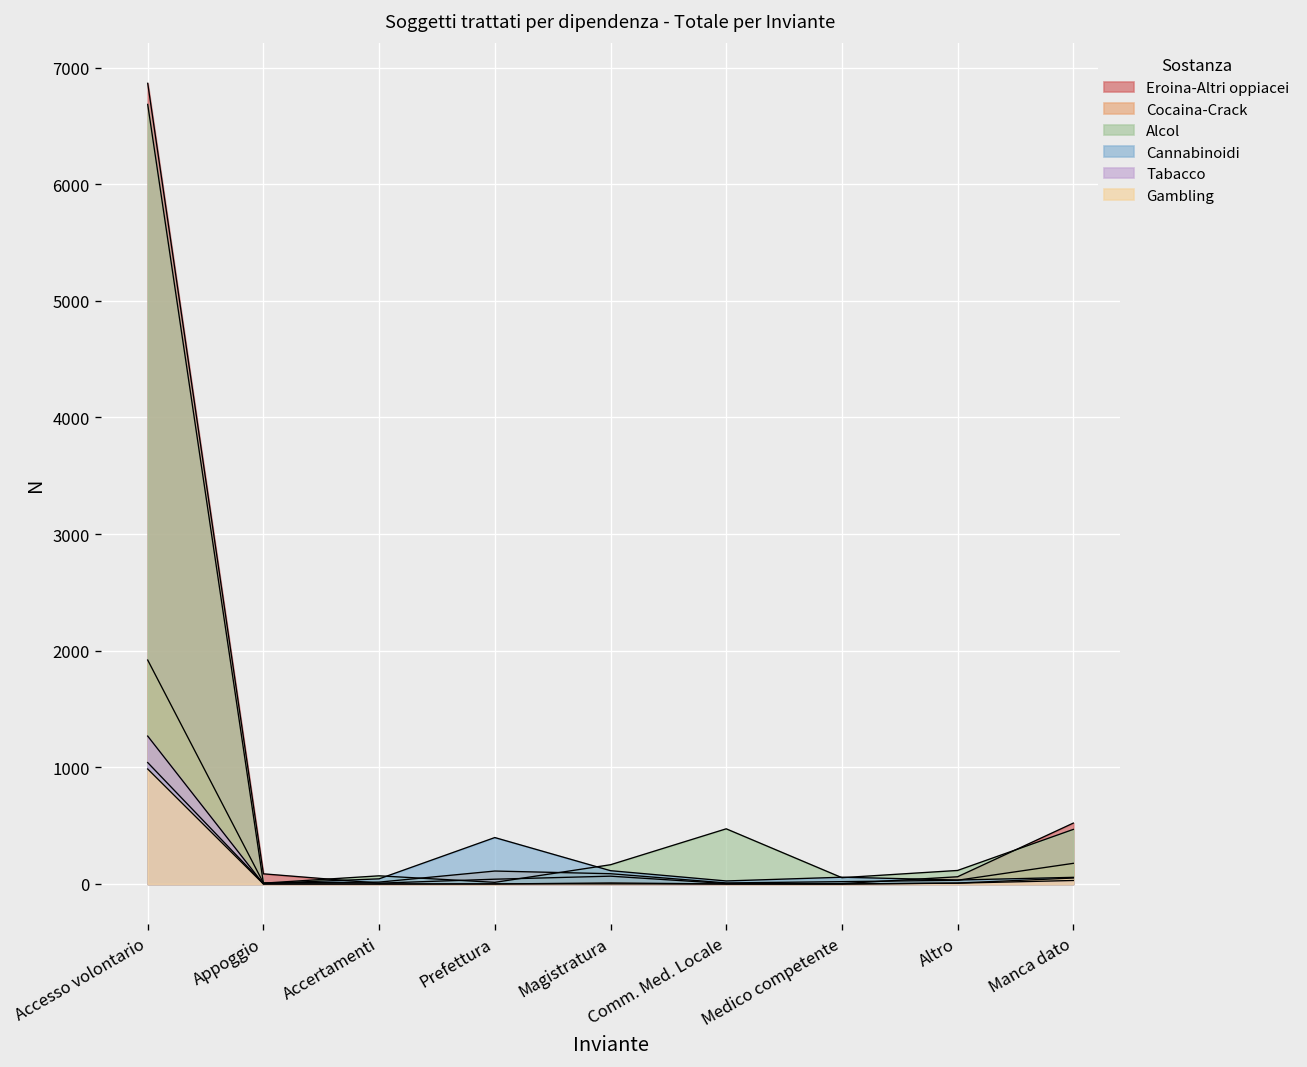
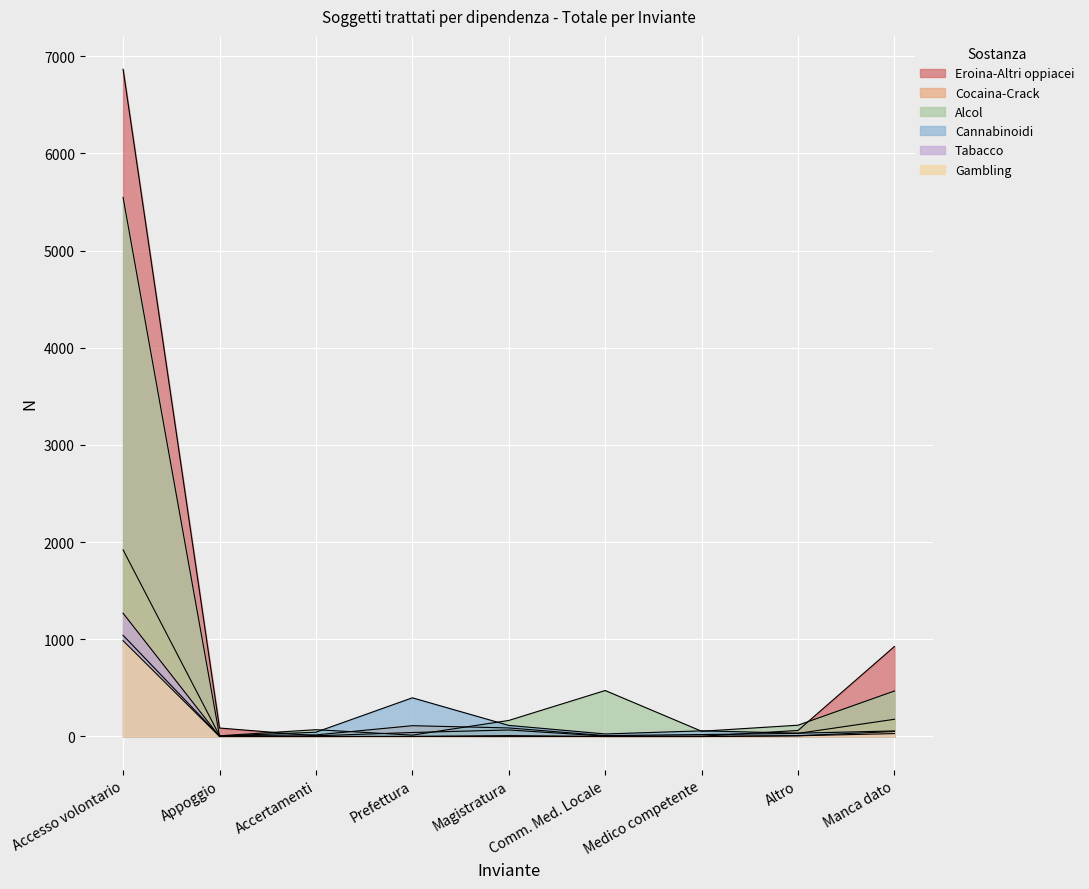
Alcol, Accesso volontario: 6700 -> 5500
Eroina-Altri oppiacei, Manca dato: 500 -> 900
